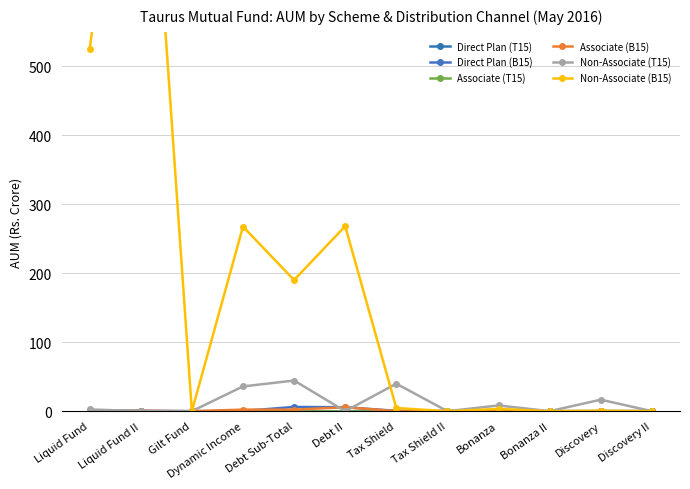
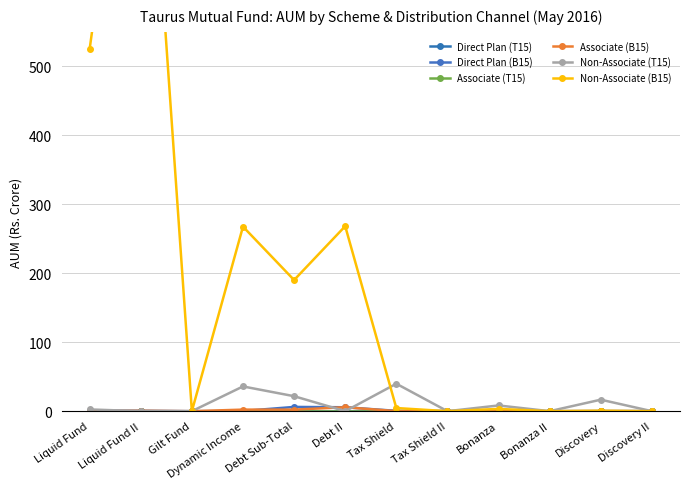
Non-Associate (T15), Debt Sub-Total: 40 -> 20
